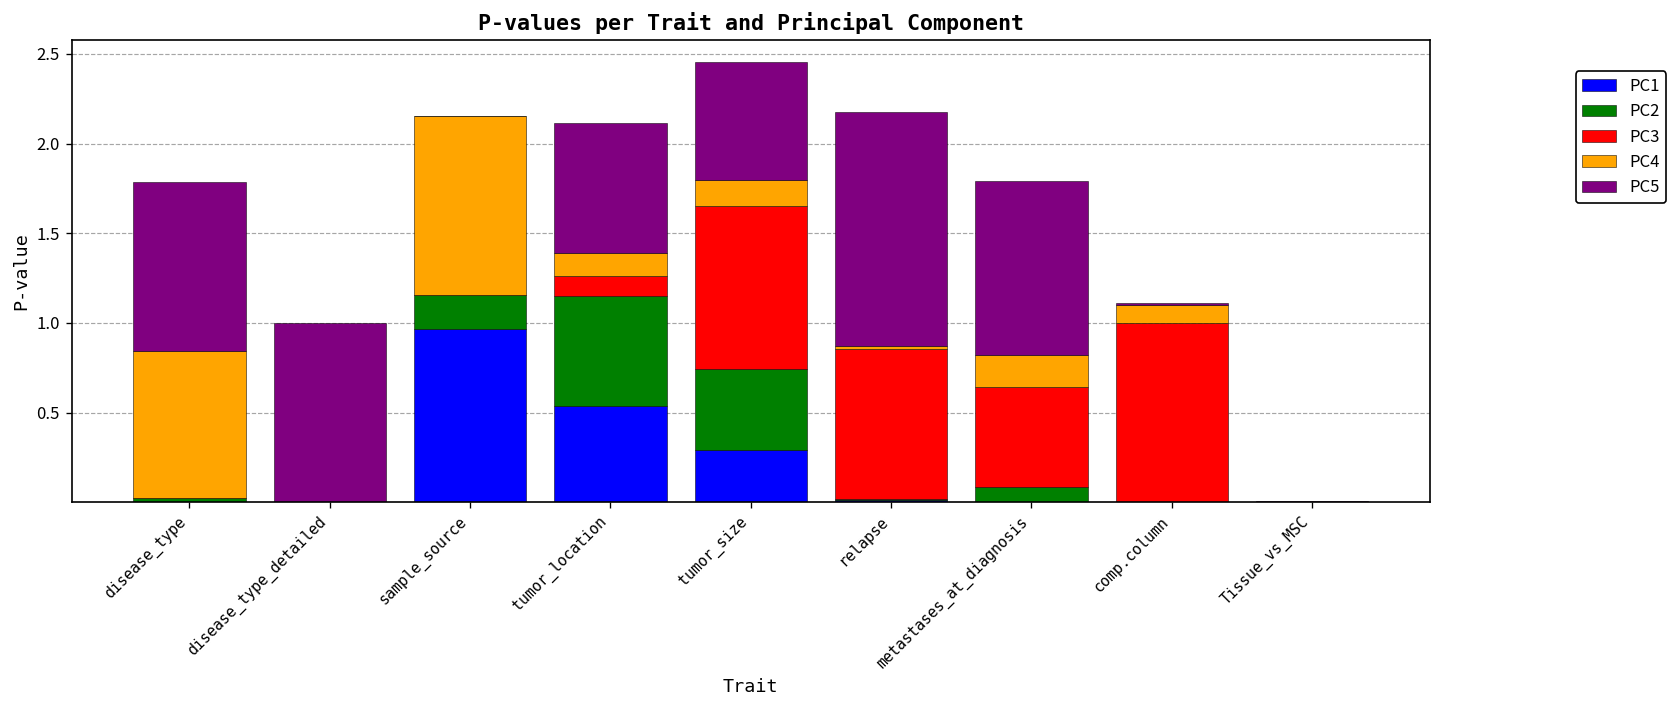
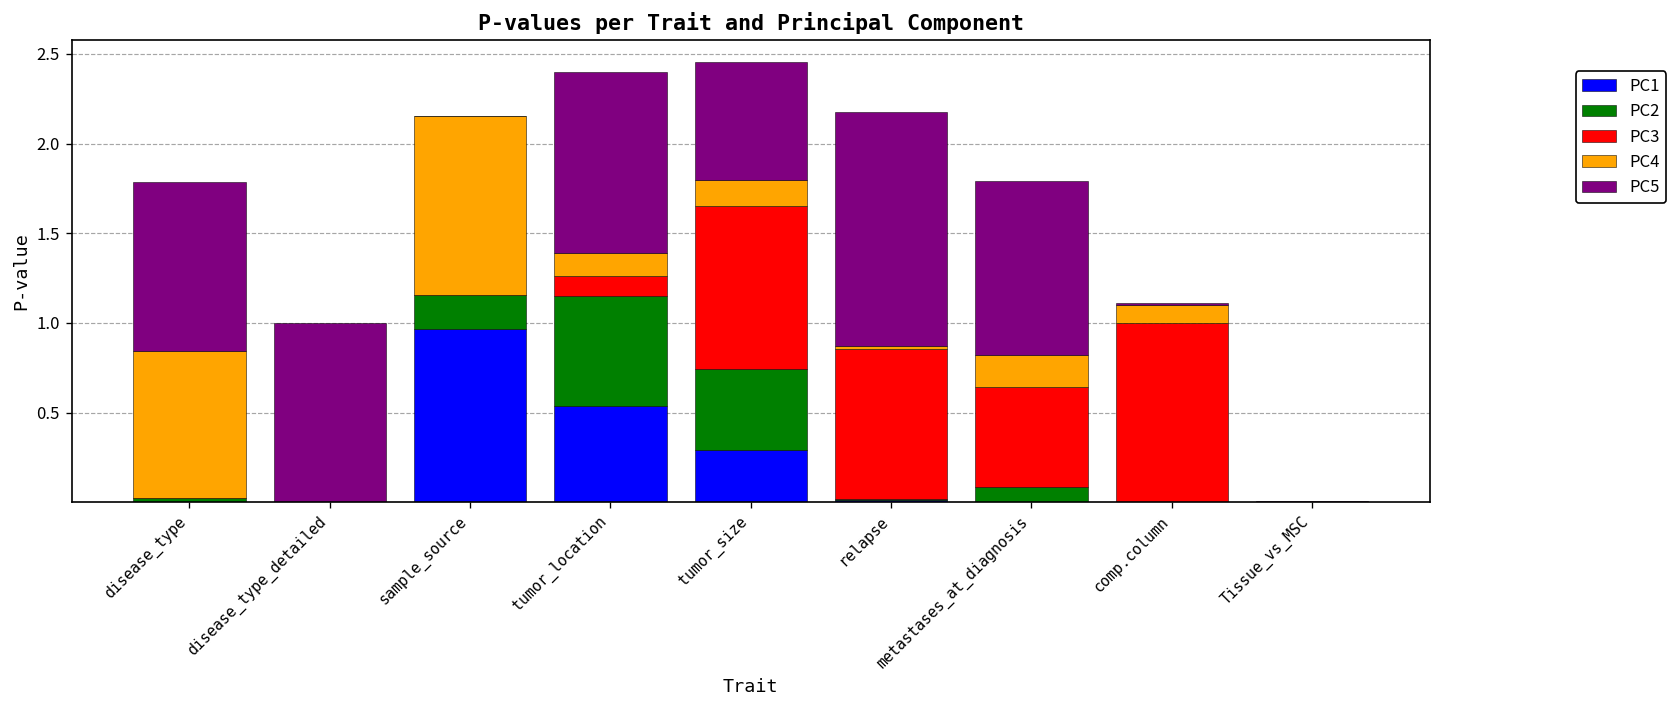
PC5, tumor_location: 0.73 -> 1.01
